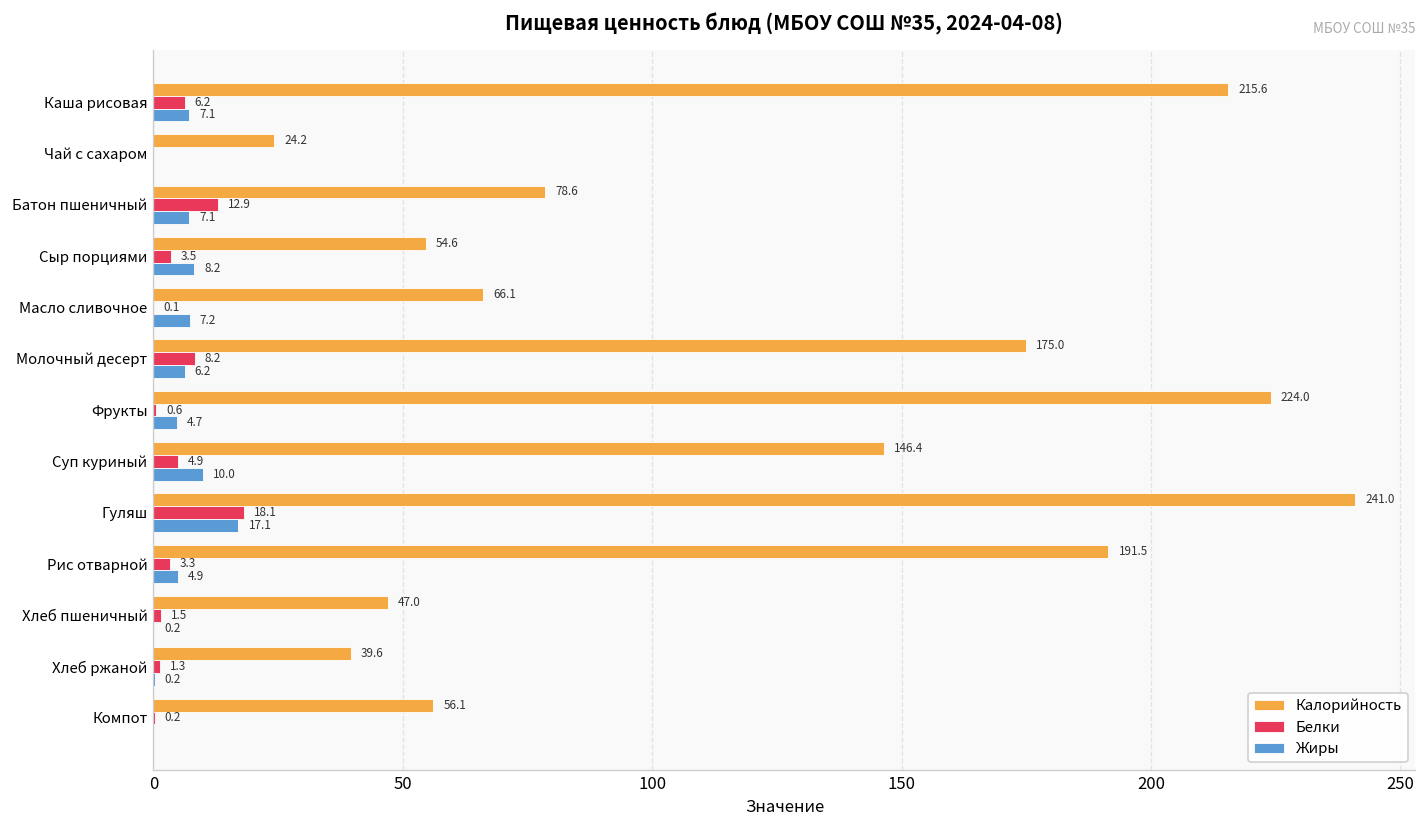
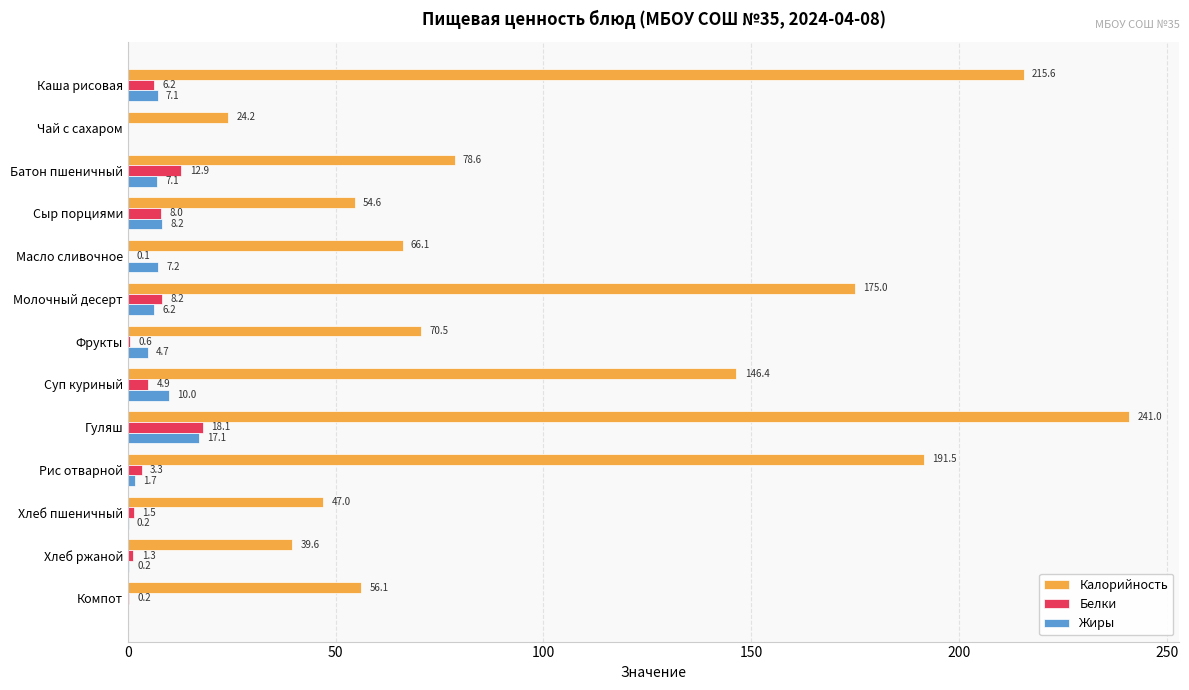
Белки, Сыр порциями: 3.5 -> 8.0
Калорийность, Фрукты: 224.0 -> 70.5
Жиры, Рис отварной: 4.9 -> 1.7
